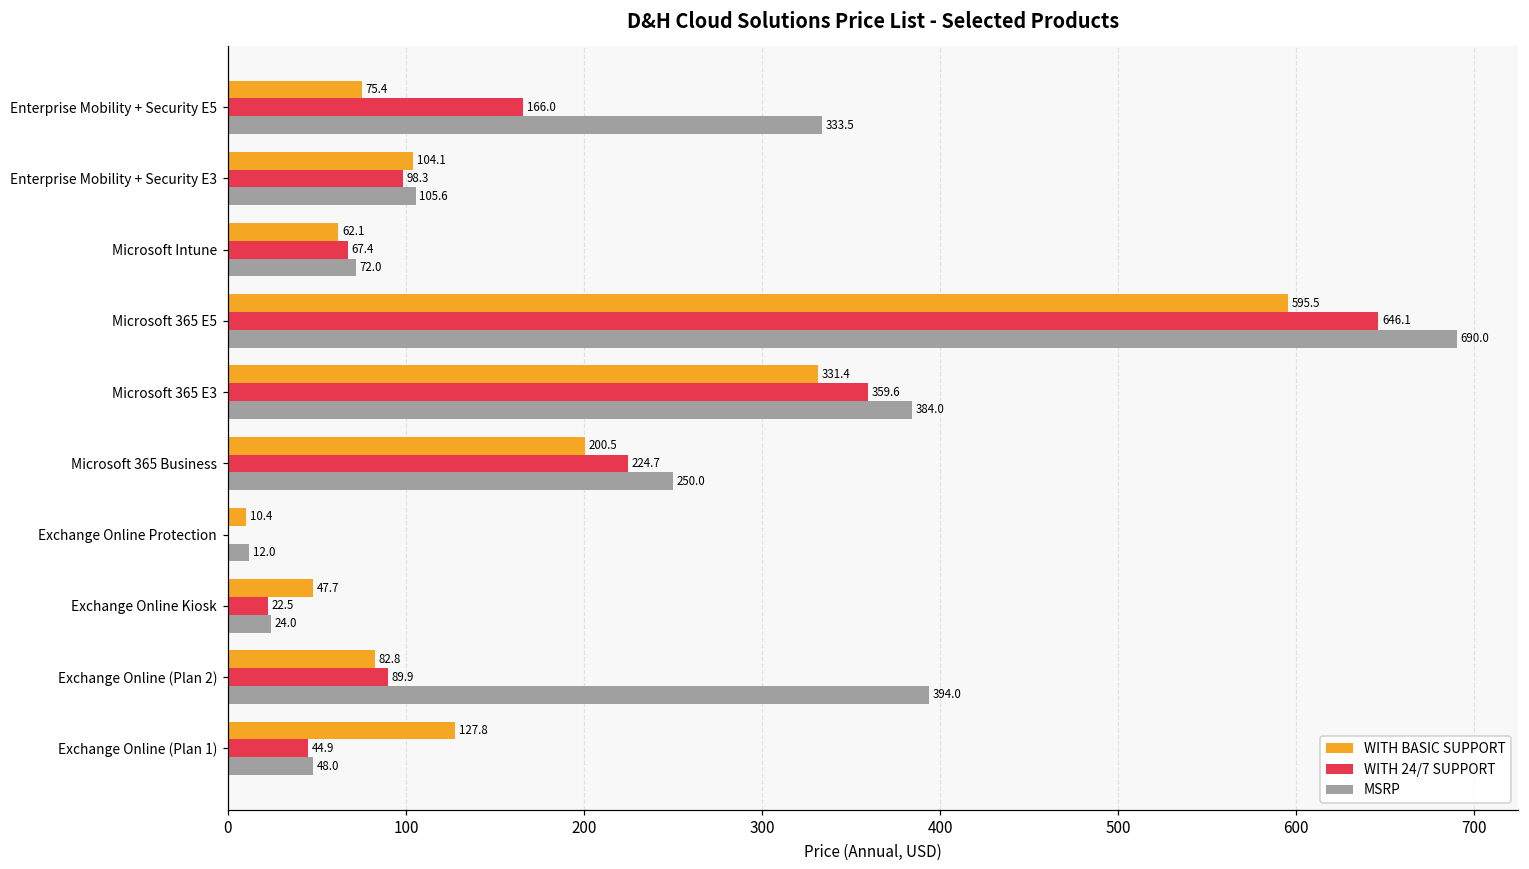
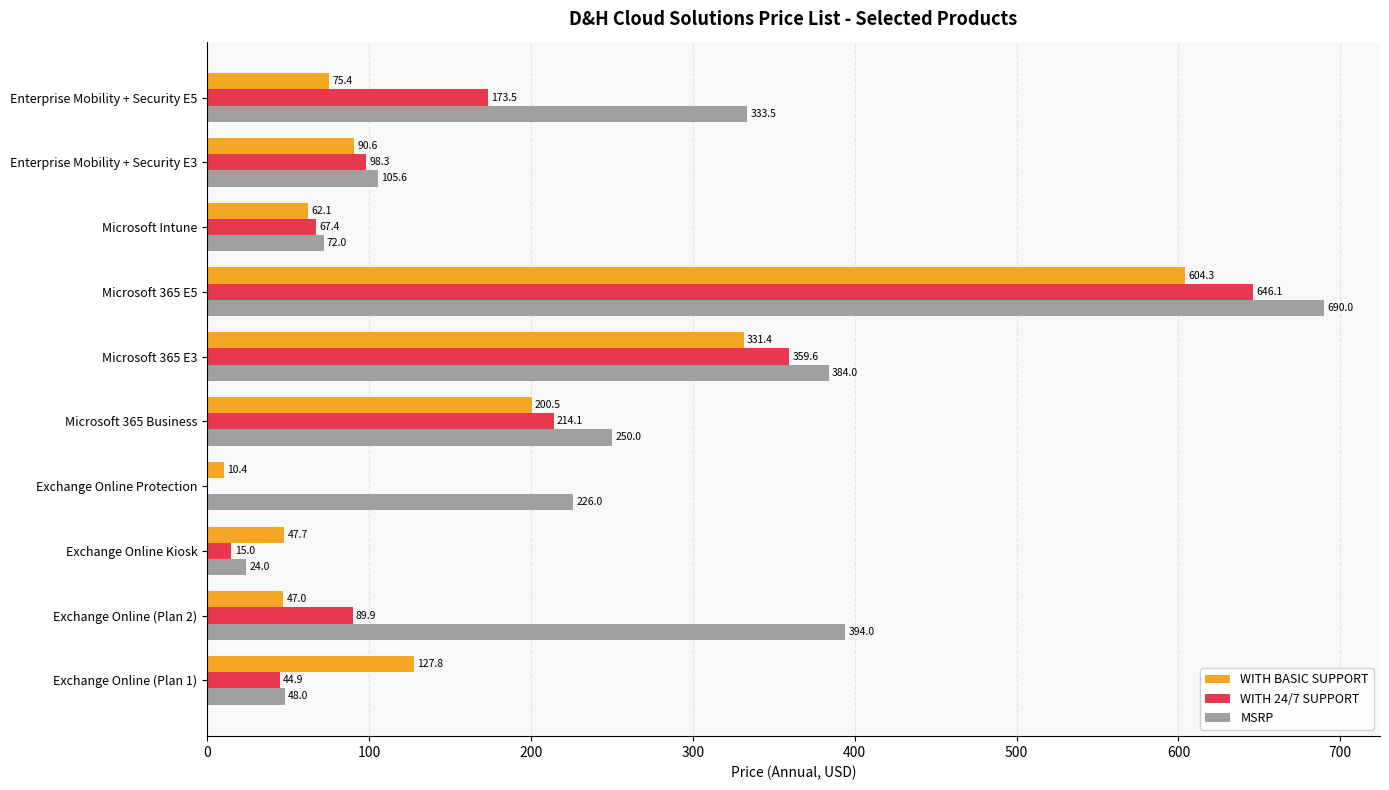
WITH 24/7 SUPPORT, Enterprise Mobility + Security E5: 166.0 -> 173.5
WITH BASIC SUPPORT, Enterprise Mobility + Security E3: 104.1 -> 90.6
WITH BASIC SUPPORT, Microsoft 365 E5: 595.5 -> 604.3
WITH 24/7 SUPPORT, Microsoft 365 Business: 224.7 -> 214.1
MSRP, Exchange Online Protection: 12.0 -> 226.0
WITH 24/7 SUPPORT, Exchange Online Kiosk: 22.5 -> 15.0
WITH BASIC SUPPORT, Exchange Online (Plan 2): 82.8 -> 47.0
